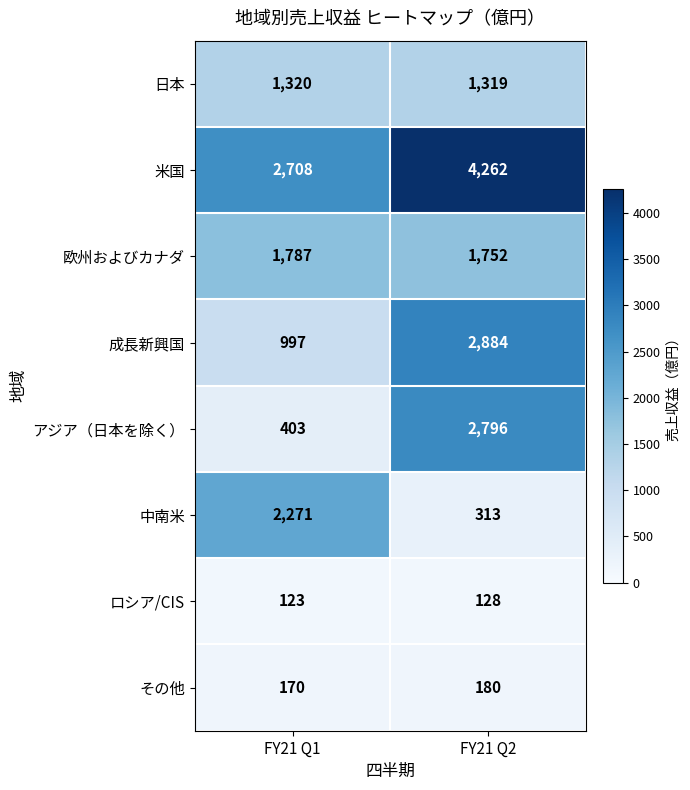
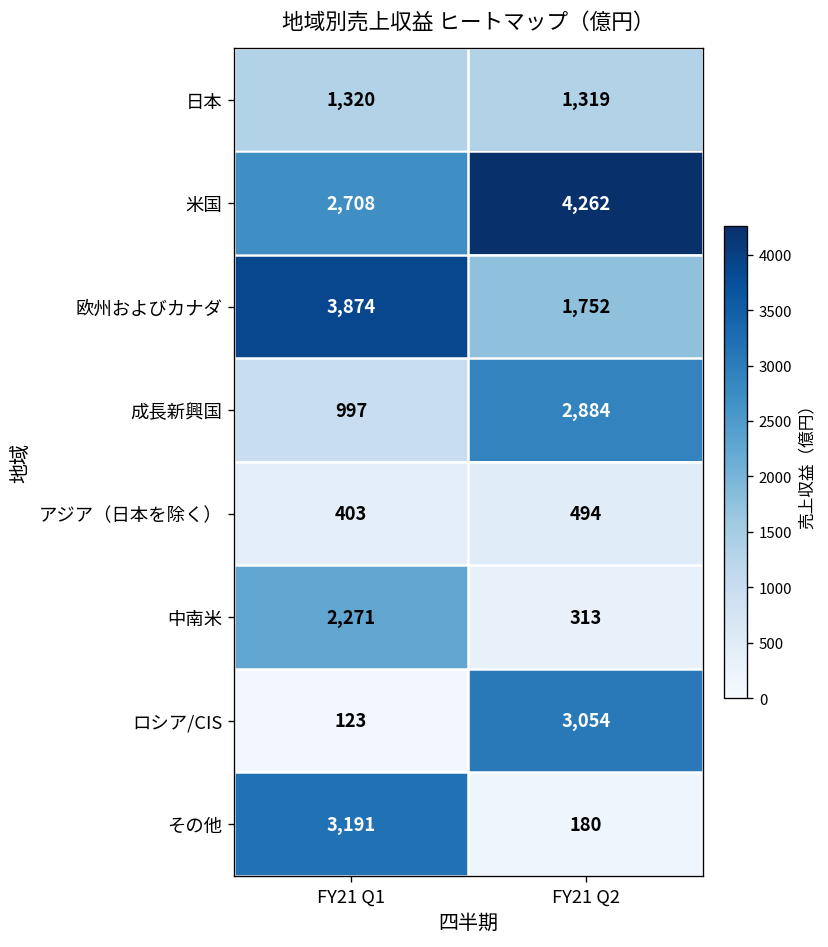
欧州およびカナダ, FY21 Q1: 1,787 -> 3,874
アジア（日本を除く）, FY21 Q2: 2,796 -> 494
ロシア/CIS, FY21 Q2: 128 -> 3,054
その他, FY21 Q1: 170 -> 3,191
